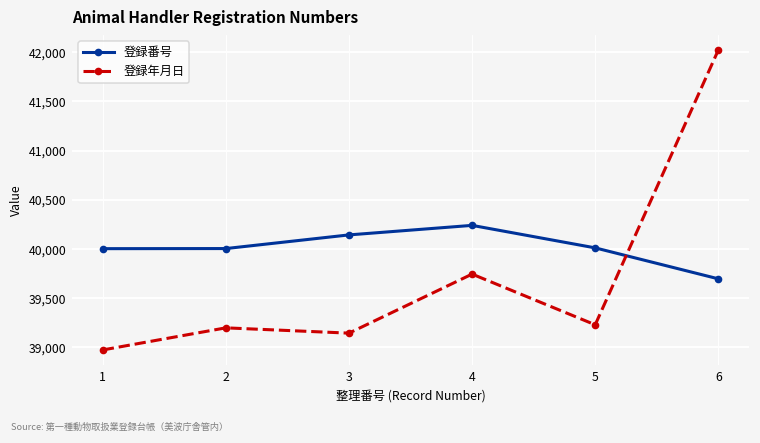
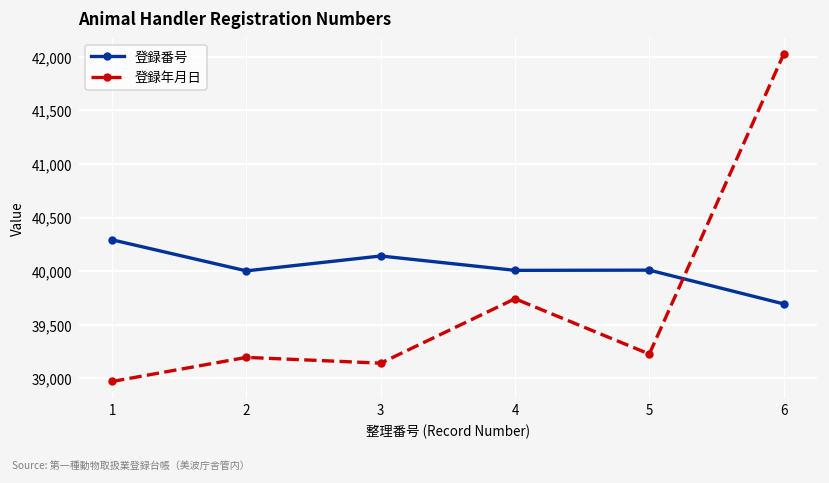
登録番号, 1: 40,000 -> 40,300
登録番号, 4: 40,200 -> 40,000
